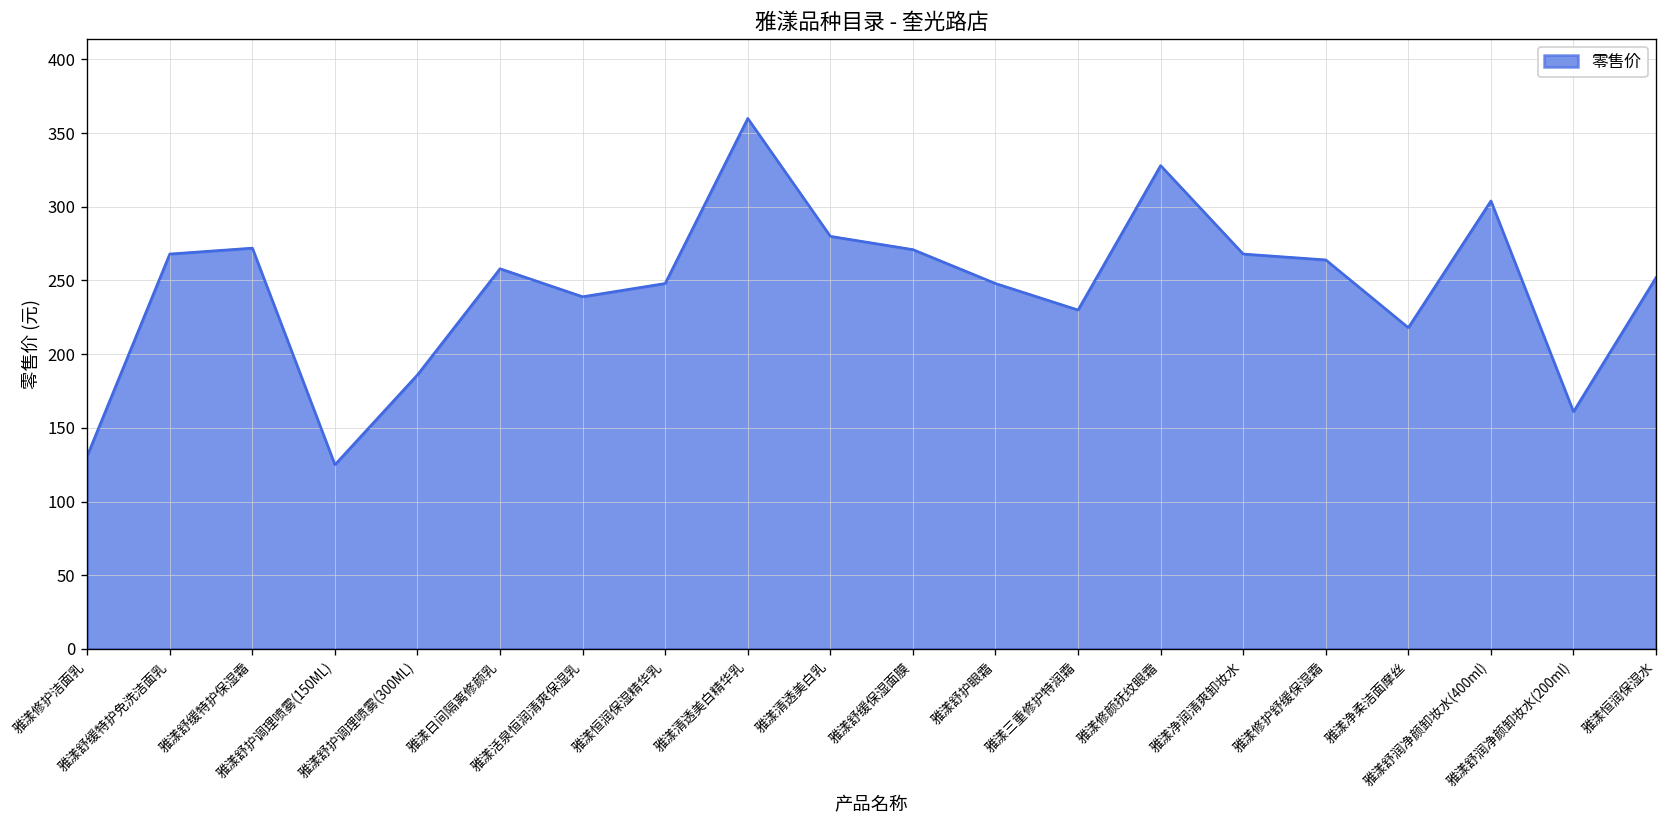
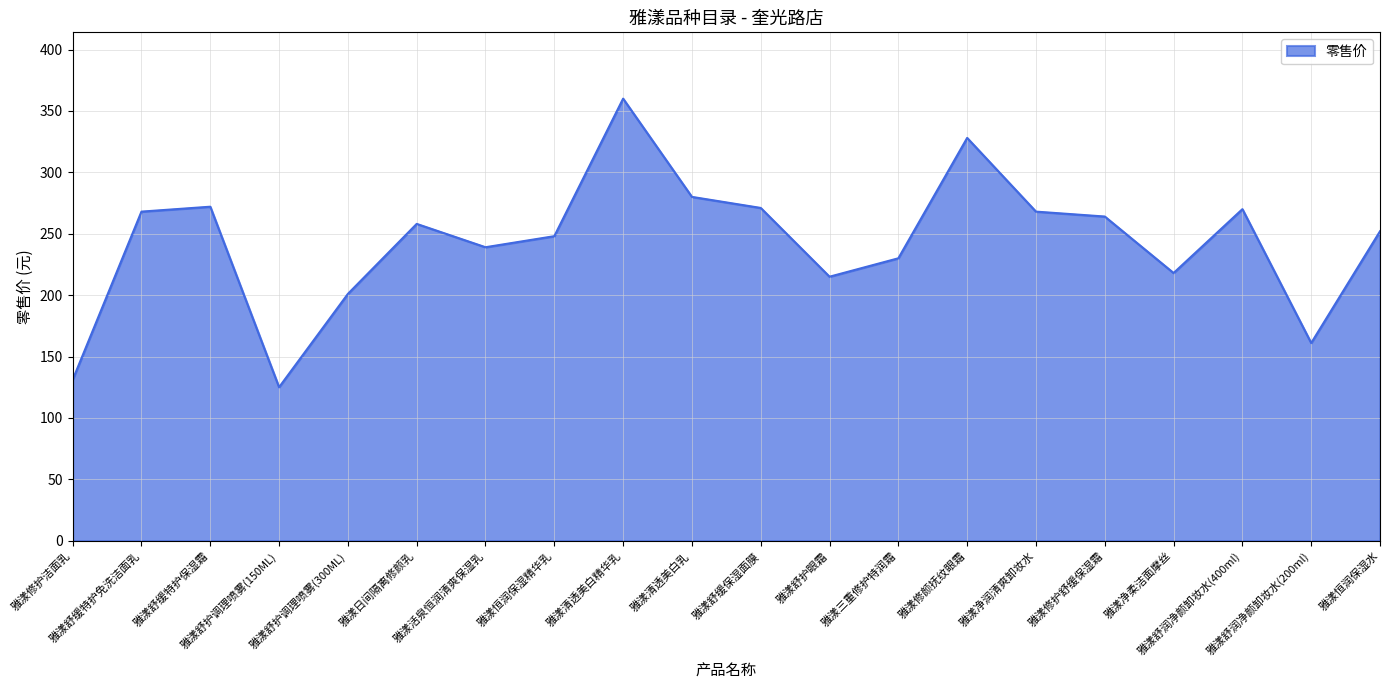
雅漾舒护调理喷雾(300ML): 186 -> 201
雅漾舒护眼霜: 248 -> 215
雅漾舒润净颜卸妆水(400ml): 304 -> 270
